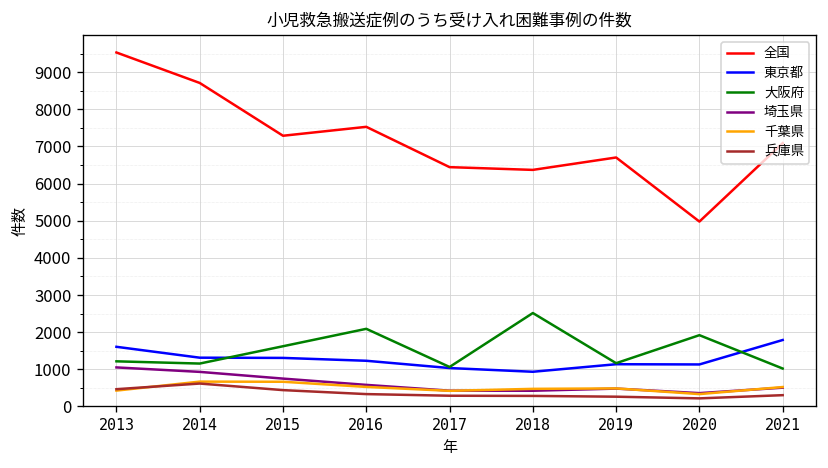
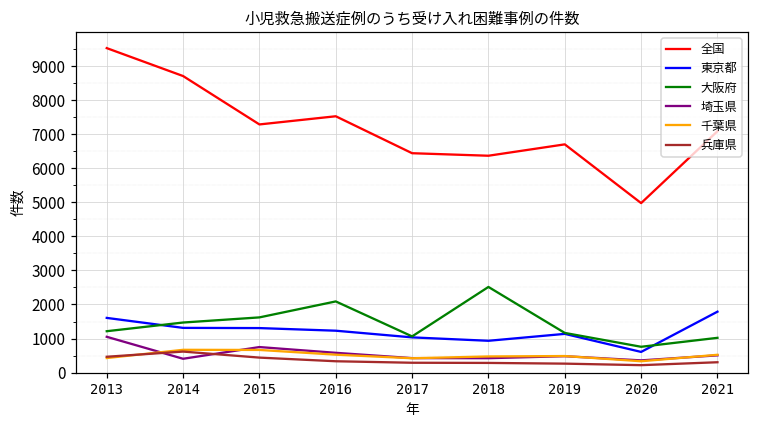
大阪府, 2014: 1200 -> 1500
埼玉県, 2014: 900 -> 400
東京都, 2020: 1100 -> 600
大阪府, 2020: 1900 -> 800
